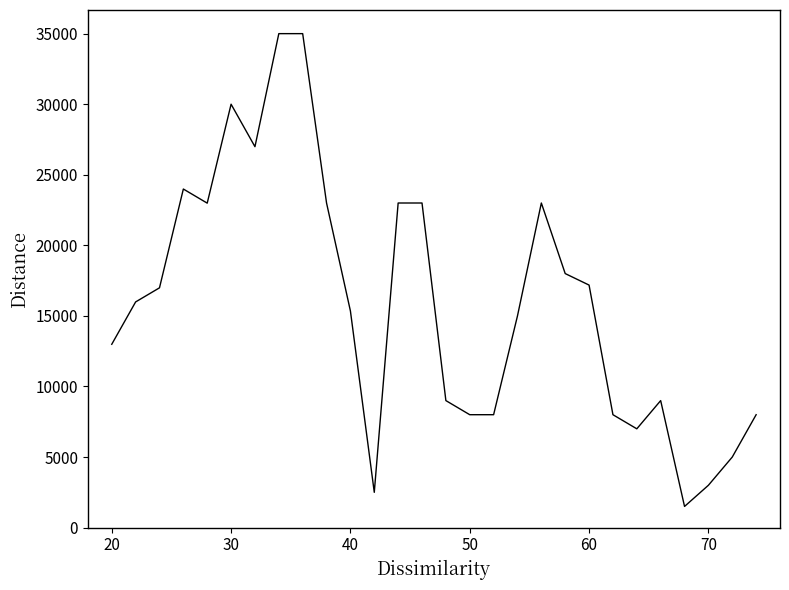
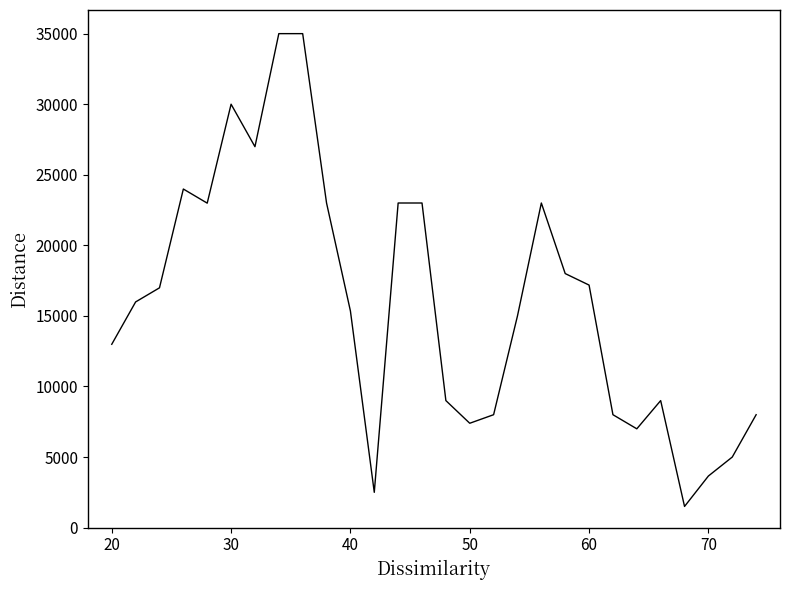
50: 8000 -> 7400
70: 3000 -> 3700
